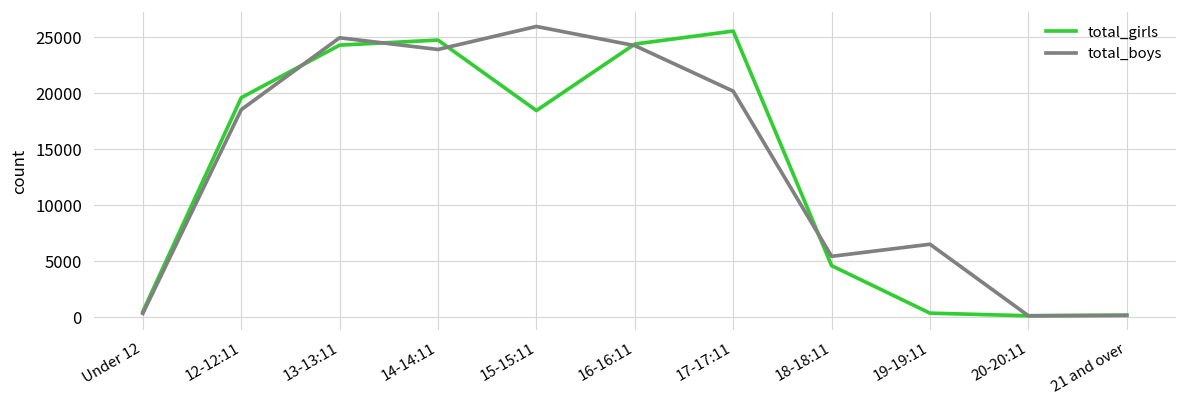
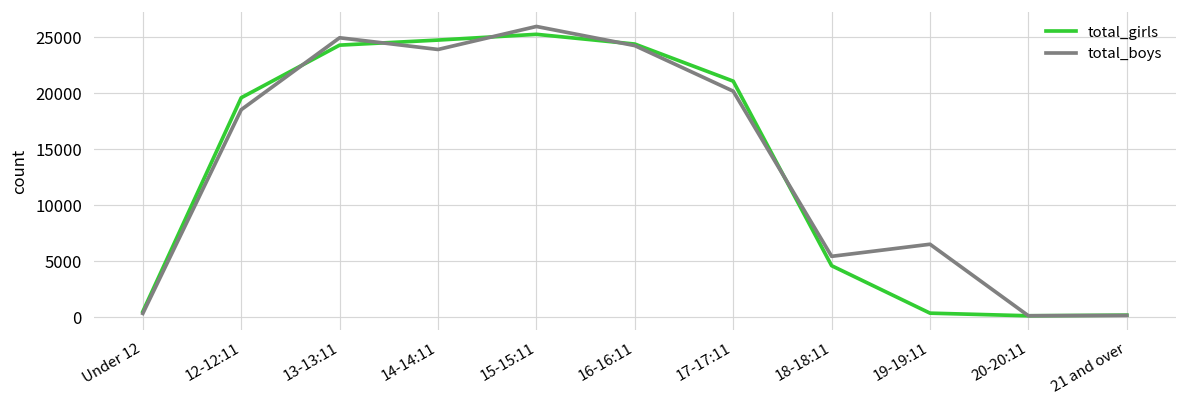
total_girls, 15-15:11: 18000 -> 25000
total_girls, 17-17:11: 26000 -> 21000
